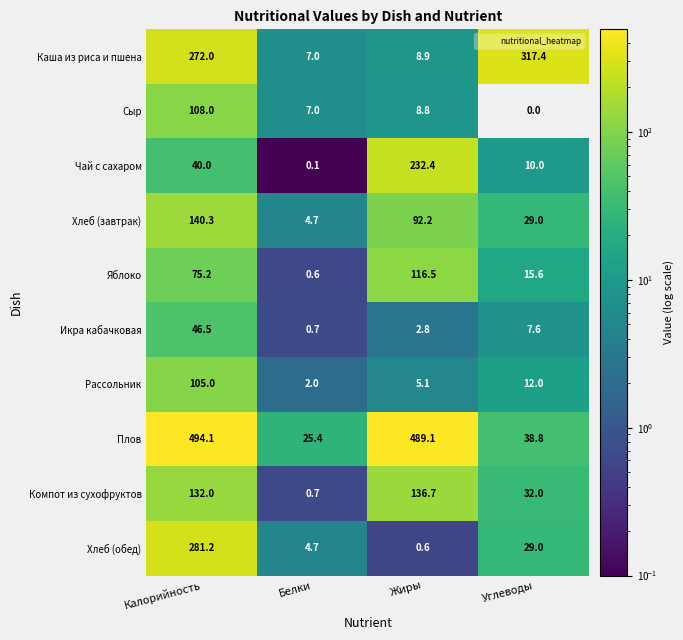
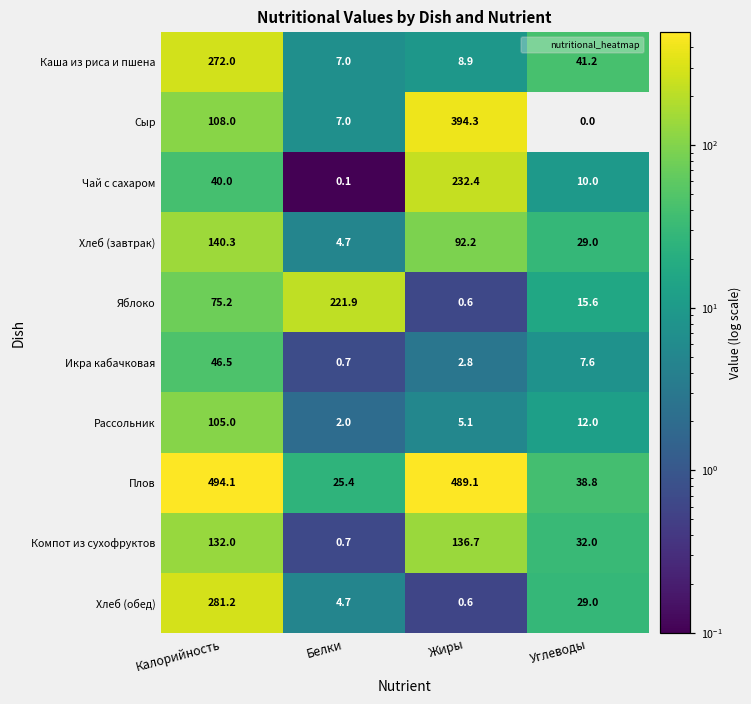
Каша из риса и пшена, Углеводы: 317.4 -> 41.2
Сыр, Жиры: 8.8 -> 394.3
Яблоко, Белки: 0.6 -> 221.9
Яблоко, Жиры: 116.5 -> 0.6
